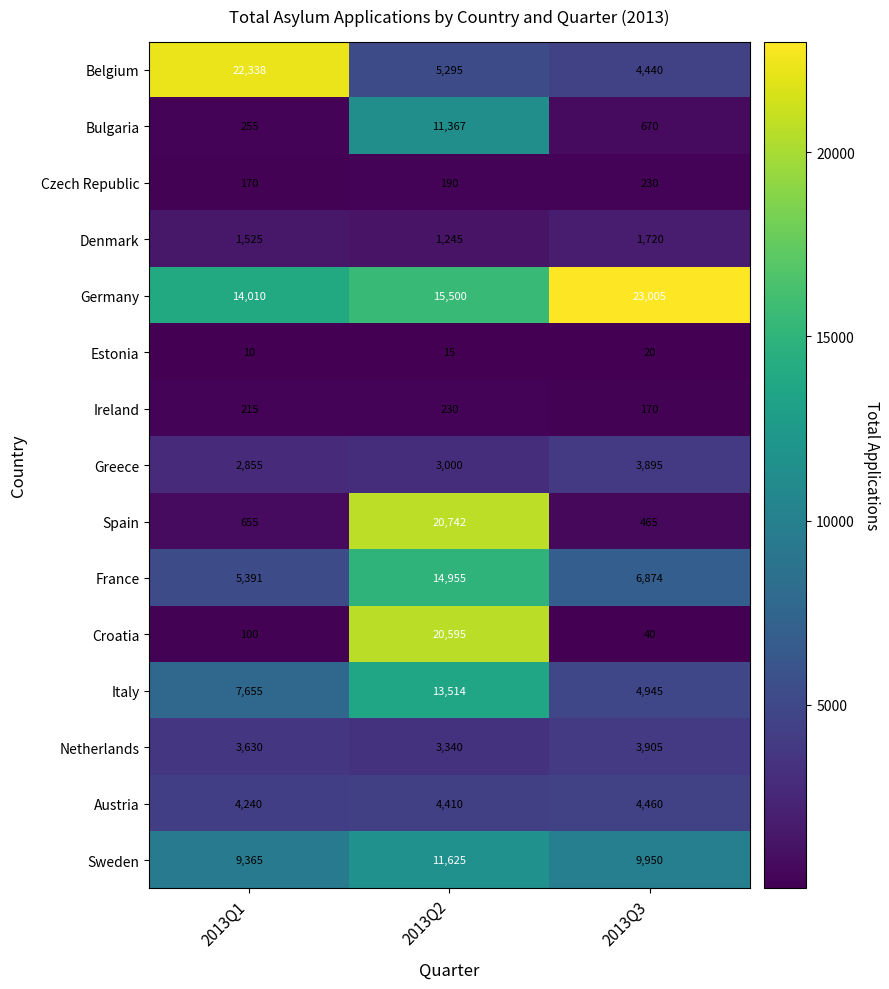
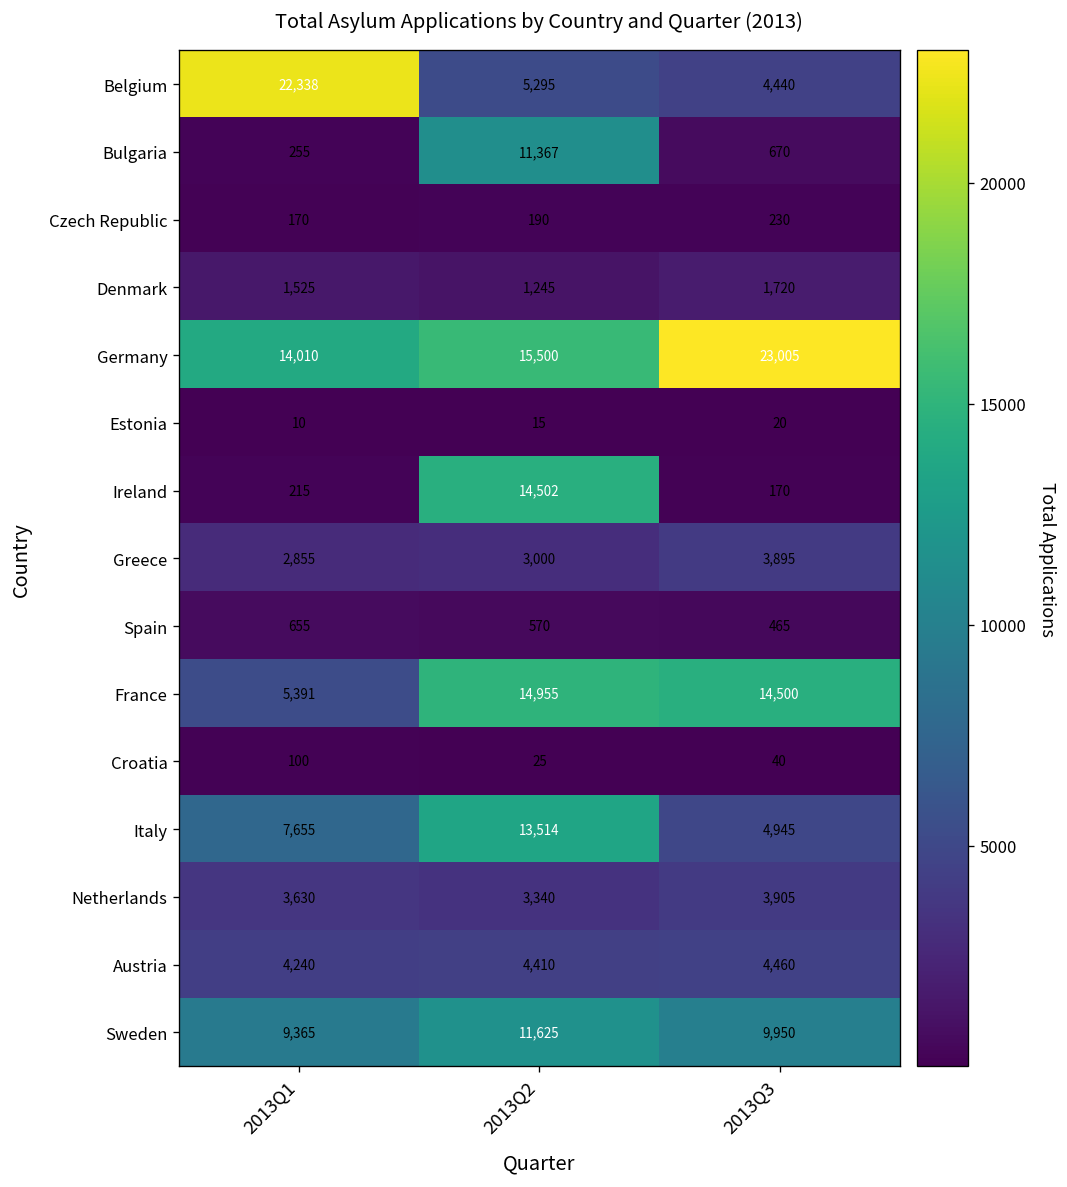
Ireland, 2013Q2: 230 -> 14,502
Spain, 2013Q2: 20,742 -> 570
France, 2013Q3: 6,874 -> 14,500
Croatia, 2013Q2: 20,595 -> 25
